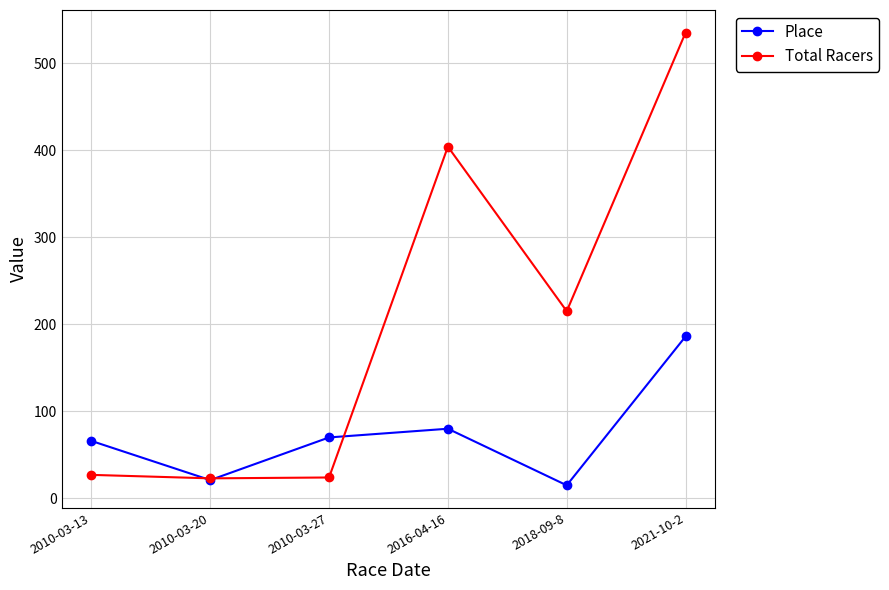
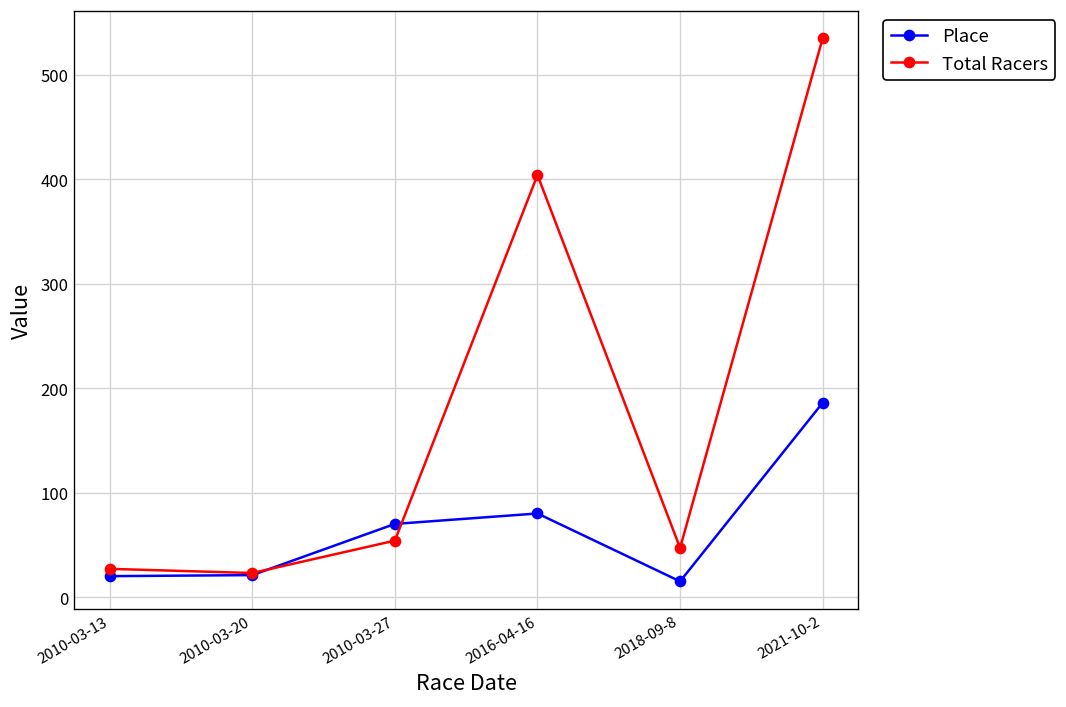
Place, 2010-03-13: 70 -> 20
Total Racers, 2010-03-27: 20 -> 50
Total Racers, 2018-09-8: 220 -> 50
